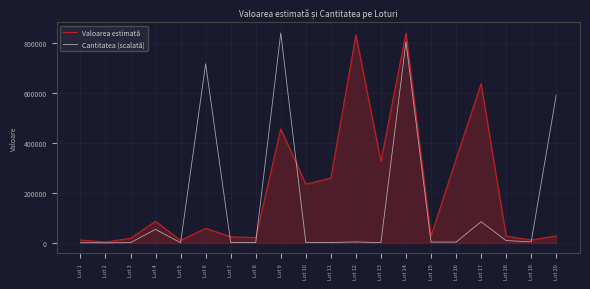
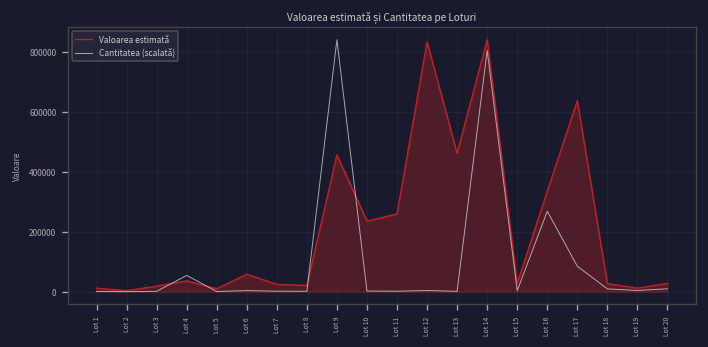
Valoarea estimată, Lot 4: 90000 -> 40000
Cantitatea (scalată), Lot 6: 720000 -> 0
Valoarea estimată, Lot 13: 330000 -> 460000
Cantitatea (scalată), Lot 16: 0 -> 270000
Cantitatea (scalată), Lot 20: 590000 -> 10000
